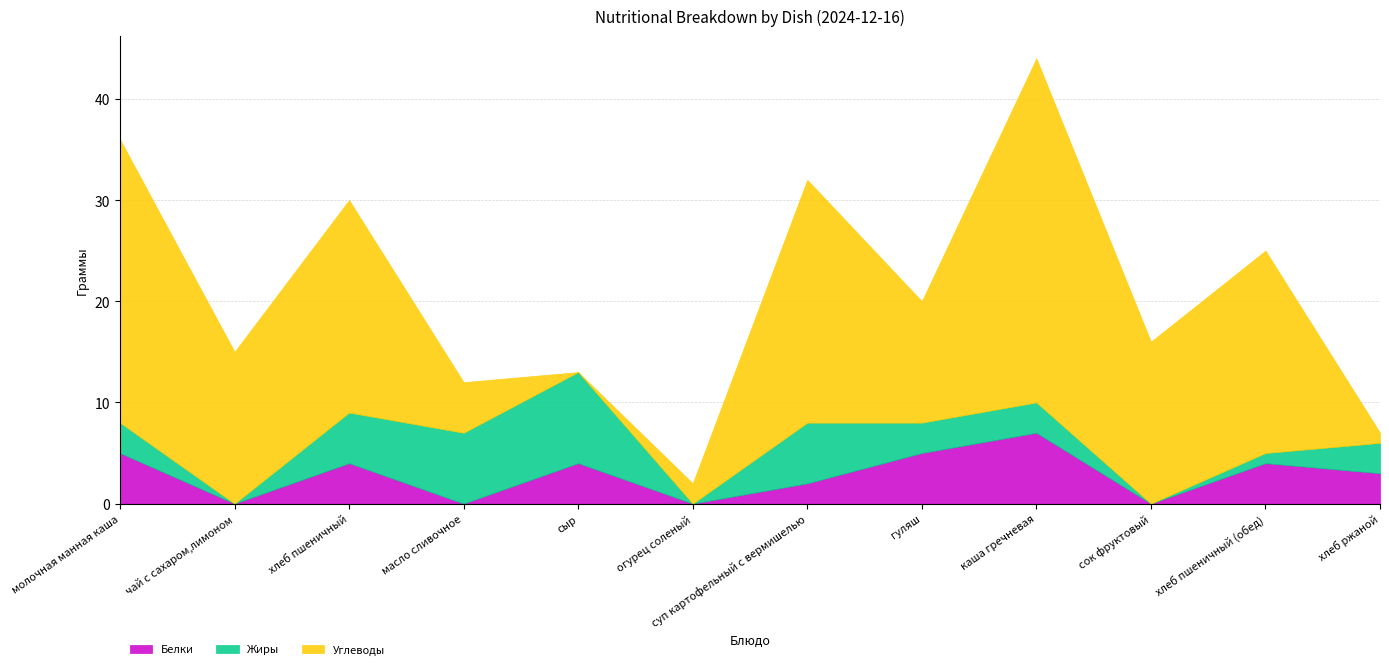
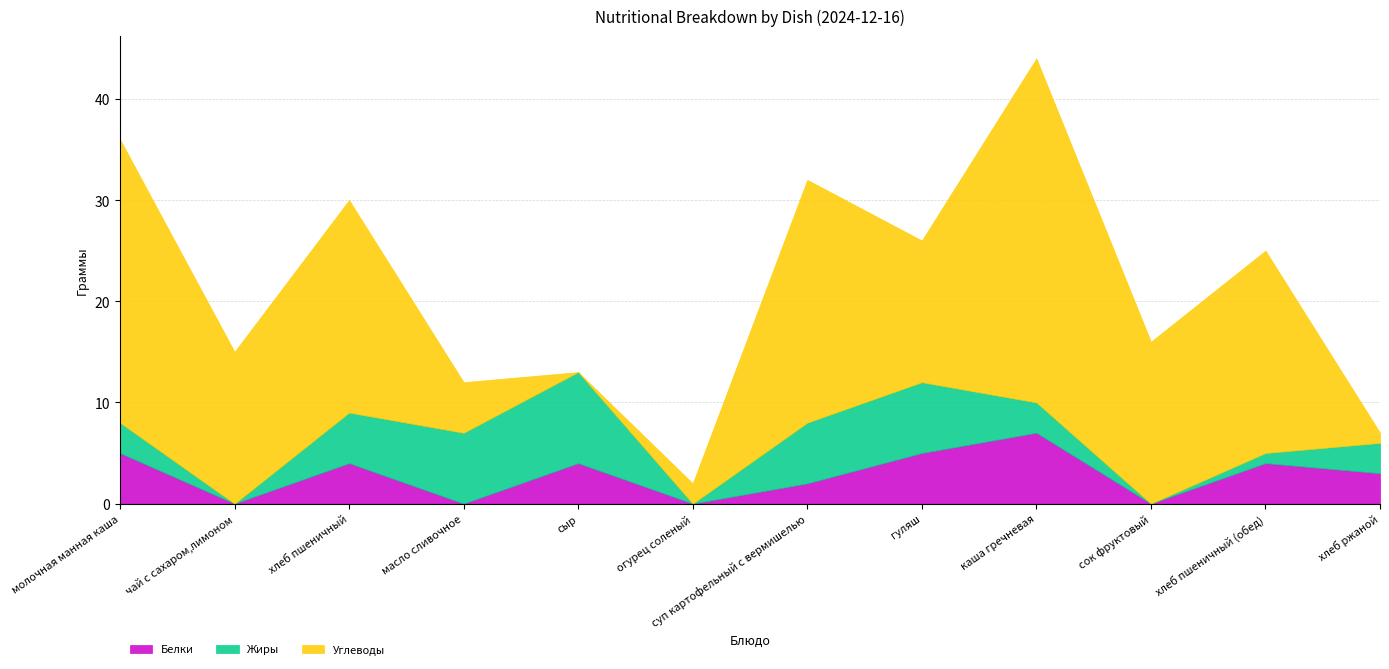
Жиры, гуляш: 3 -> 7
Углеводы, гуляш: 12 -> 14
